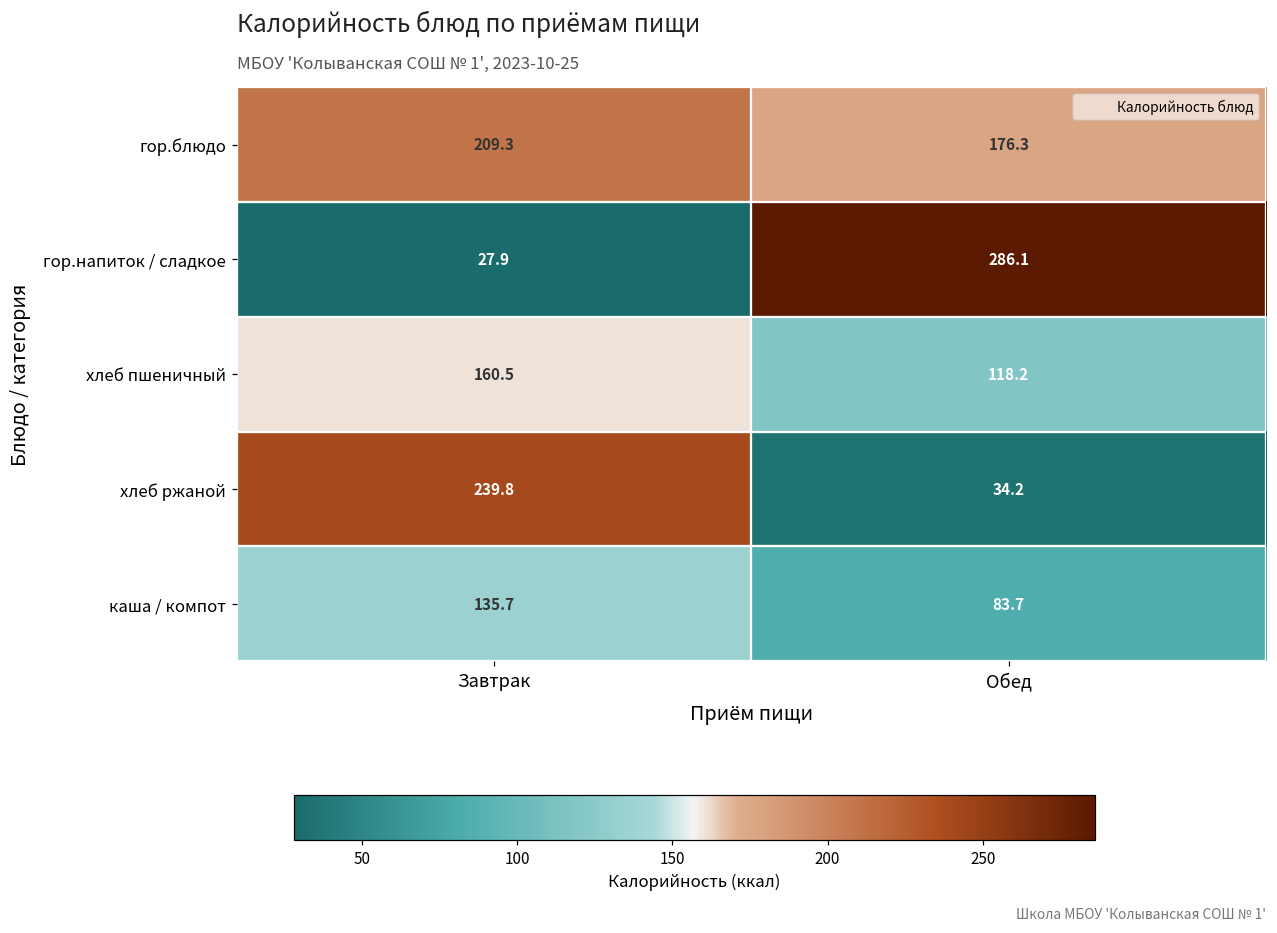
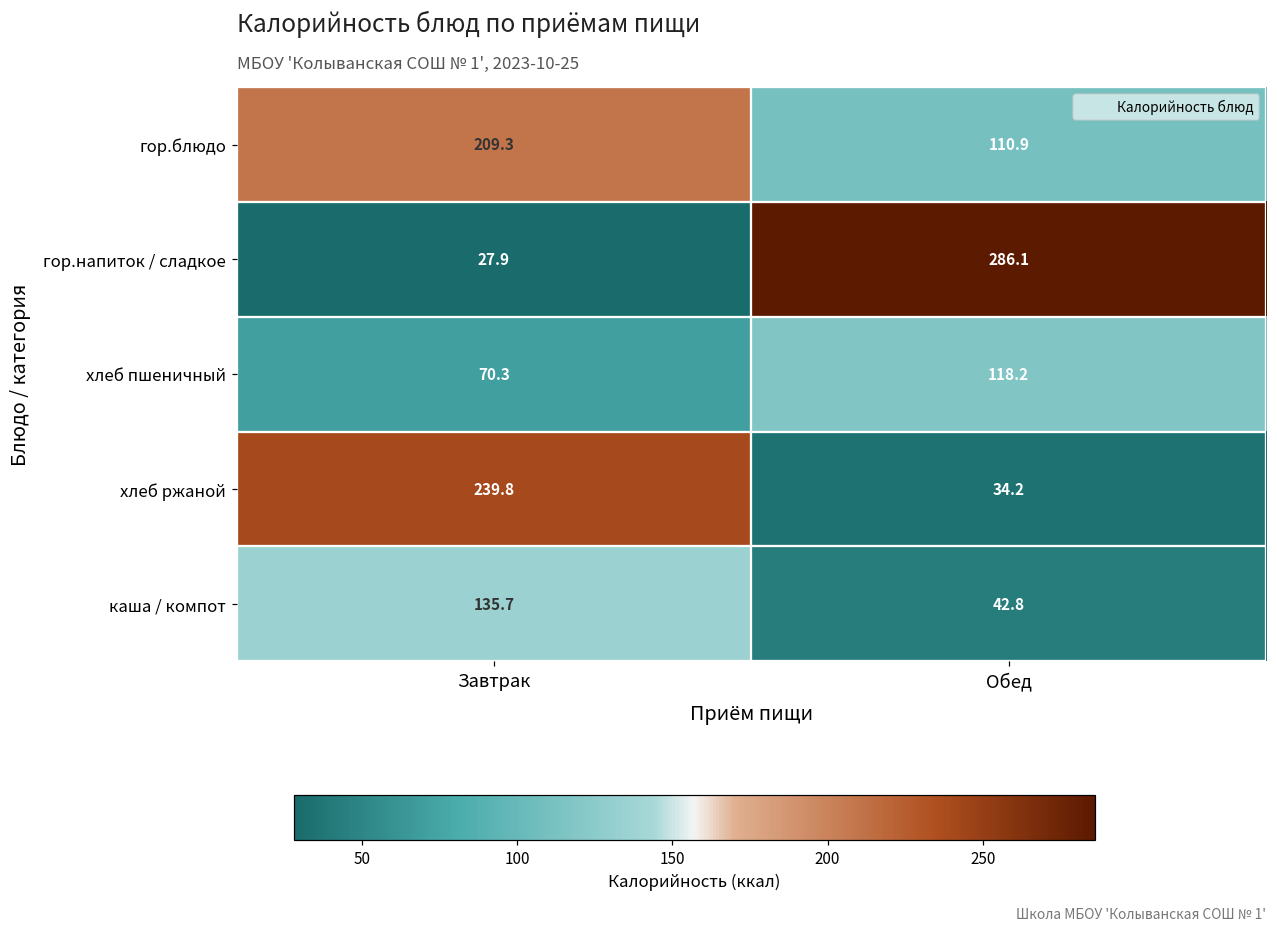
гор.блюдо, Обед: 176.3 -> 110.9
хлеб пшеничный, Завтрак: 160.5 -> 70.3
каша / компот, Обед: 83.7 -> 42.8
